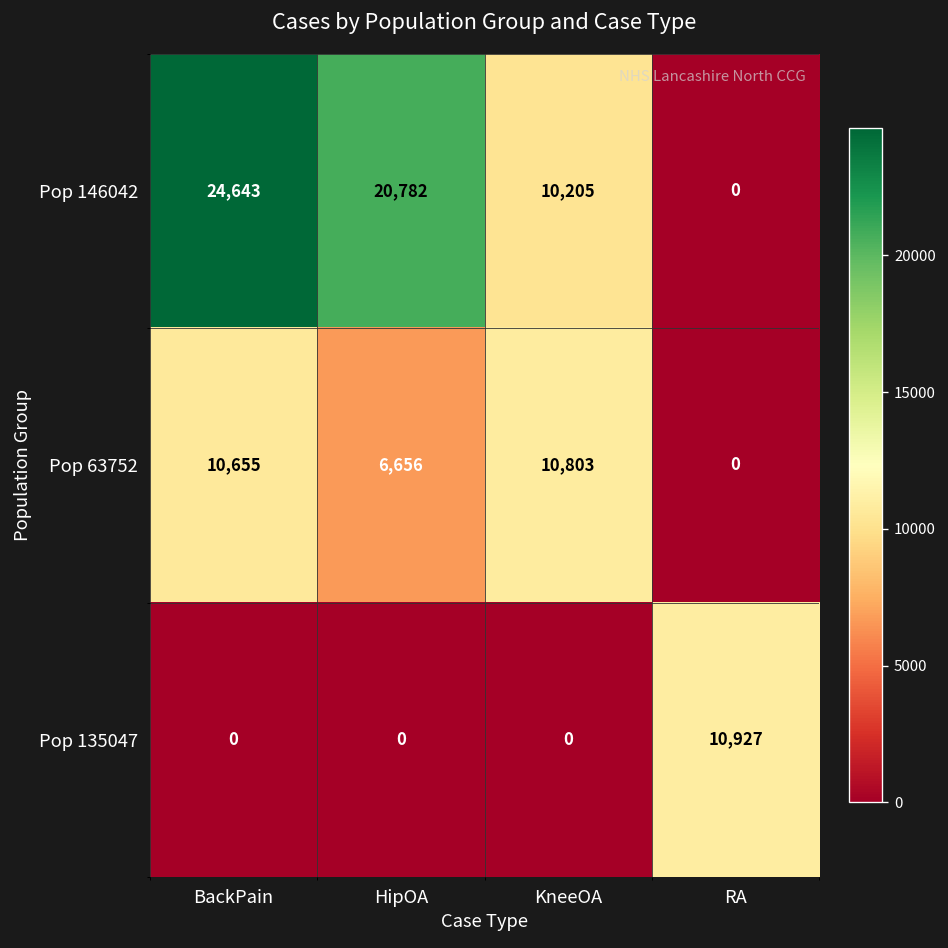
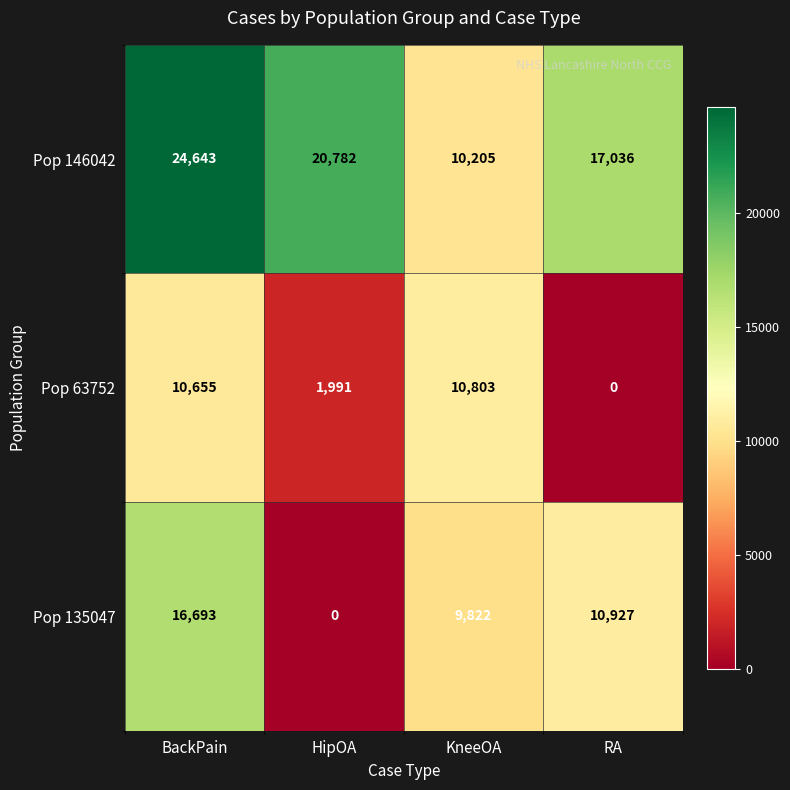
Pop 146042, RA: 0 -> 17,036
Pop 63752, HipOA: 6,656 -> 1,991
Pop 135047, BackPain: 0 -> 16,693
Pop 135047, KneeOA: 0 -> 9,822
